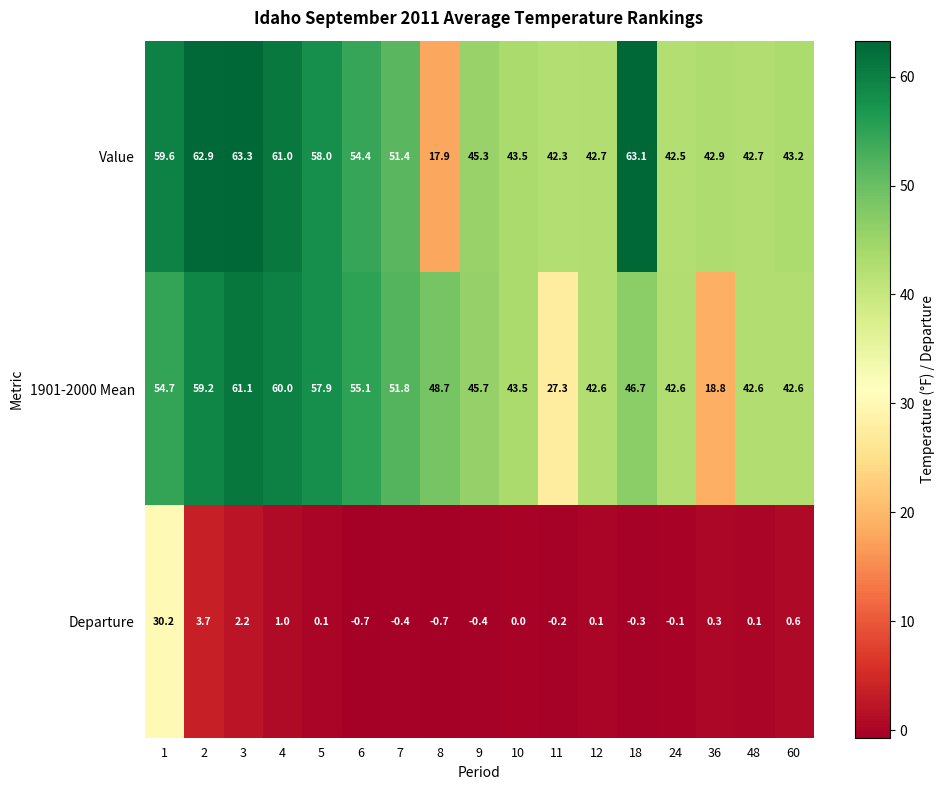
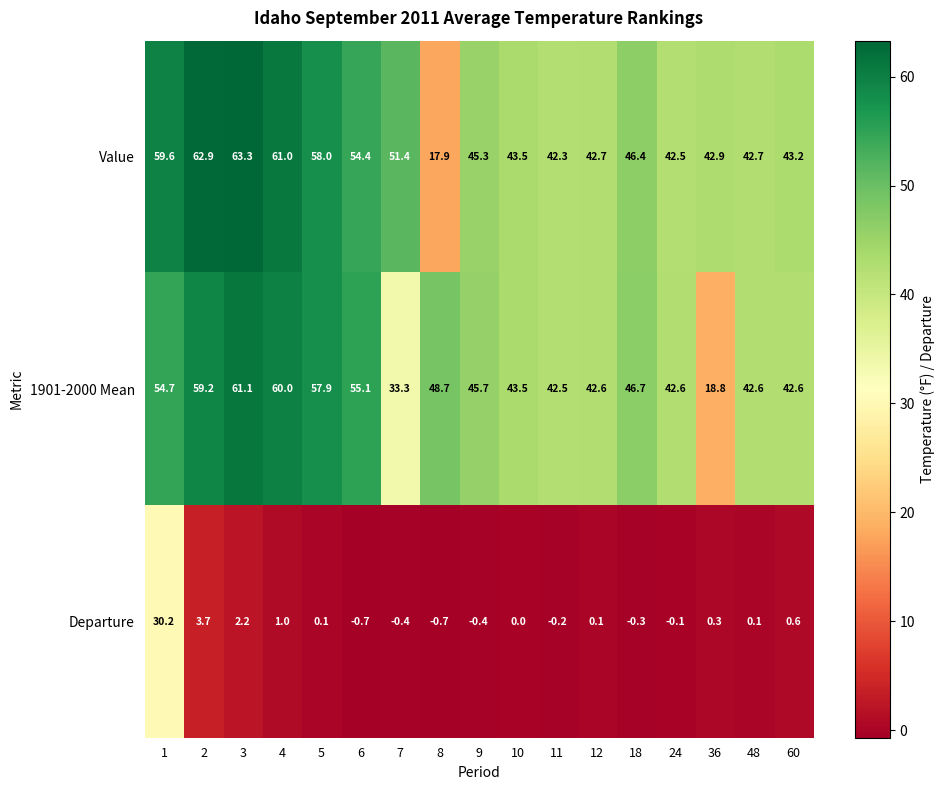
Value, 18: 63.1 -> 46.4
1901-2000 Mean, 7: 51.8 -> 33.3
1901-2000 Mean, 11: 27.3 -> 42.5
